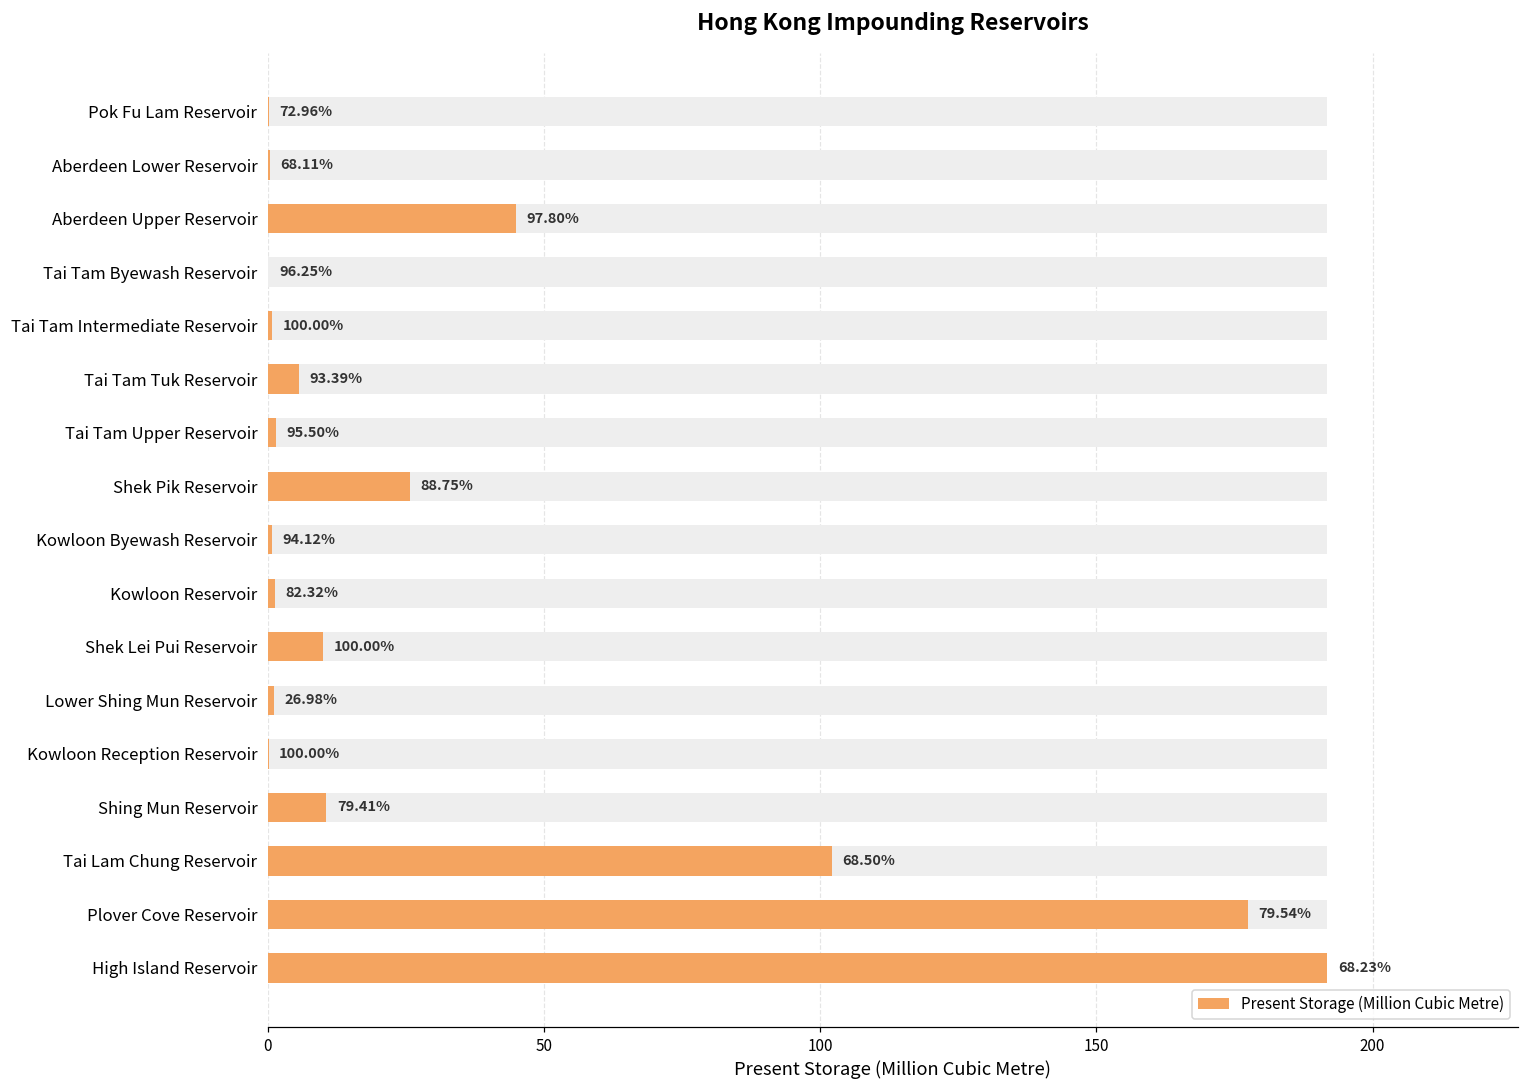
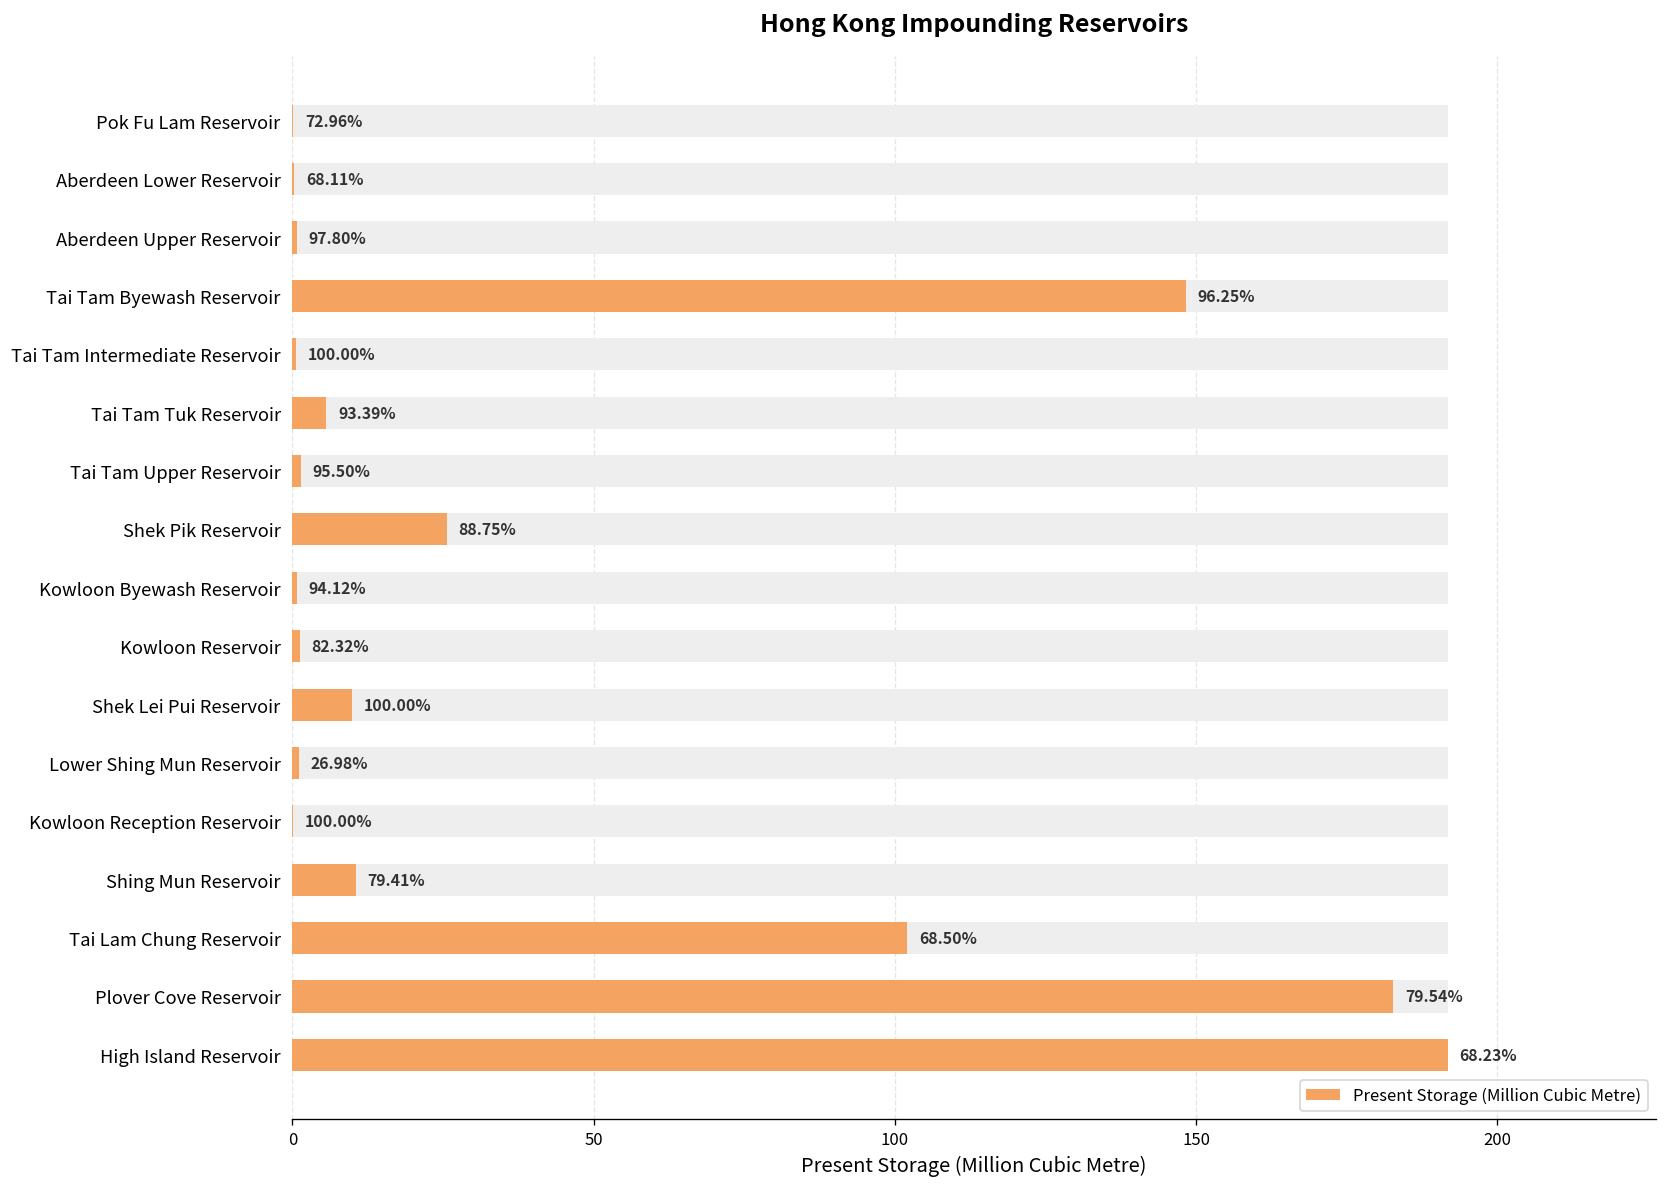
Present Storage (Million Cubic Metre), Aberdeen Upper Reservoir: 45 -> 1
Present Storage (Million Cubic Metre), Tai Tam Byewash Reservoir: 0 -> 148
Present Storage (Million Cubic Metre), Plover Cove Reservoir: 177 -> 183
